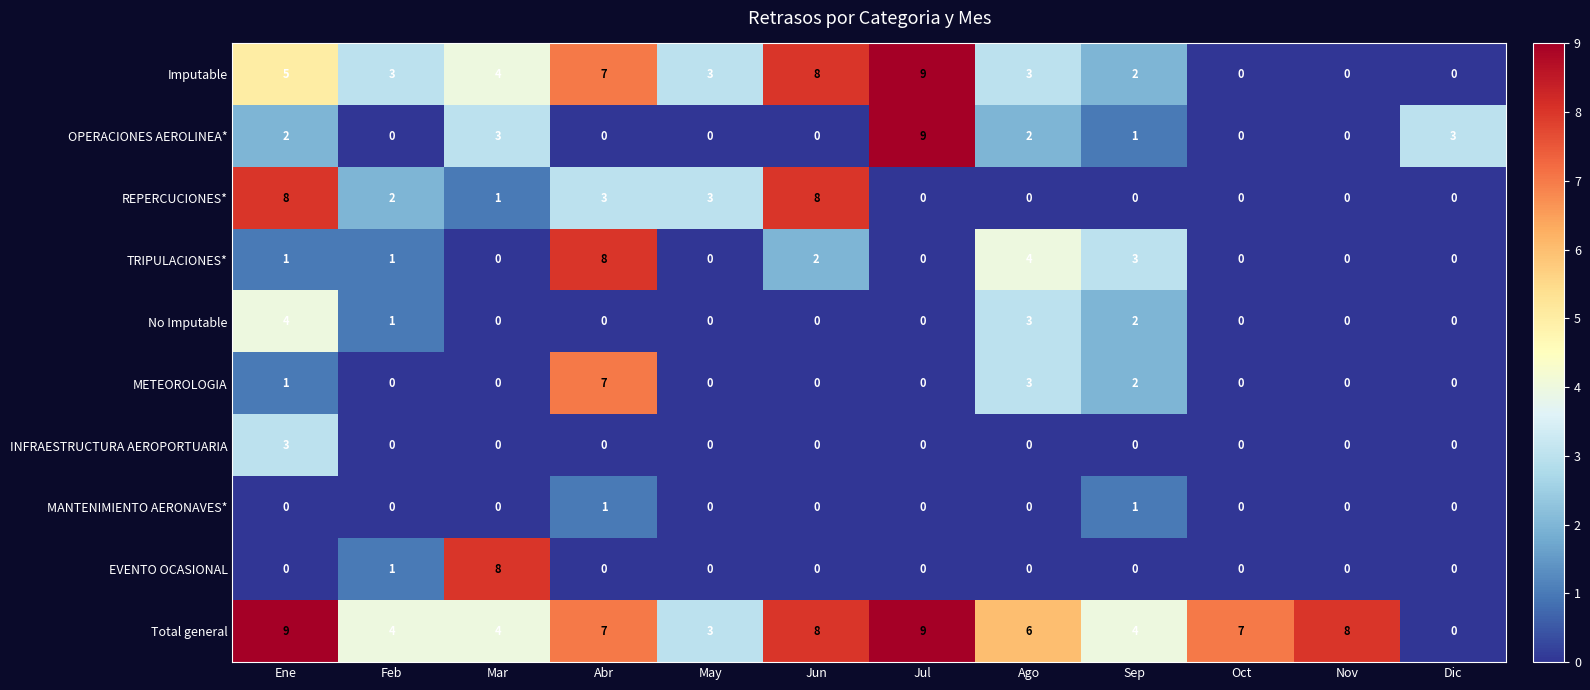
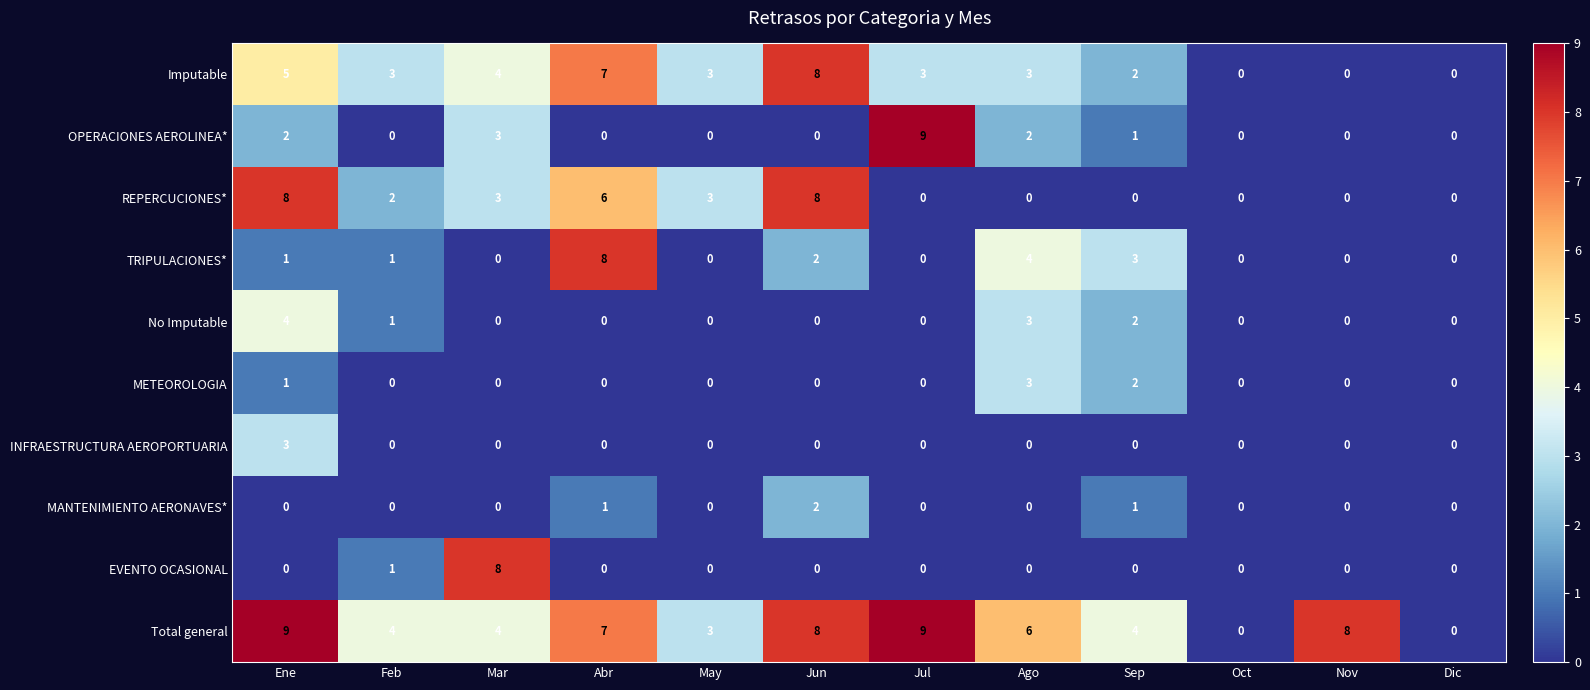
Imputable, Jul: 9 -> 3
OPERACIONES AEROLINEA*, Dic: 3 -> 0
REPERCUCIONES*, Mar: 1 -> 3
REPERCUCIONES*, Abr: 3 -> 6
METEOROLOGIA, Abr: 7 -> 0
MANTENIMIENTO AERONAVES*, Jun: 0 -> 2
Total general, Oct: 7 -> 0
